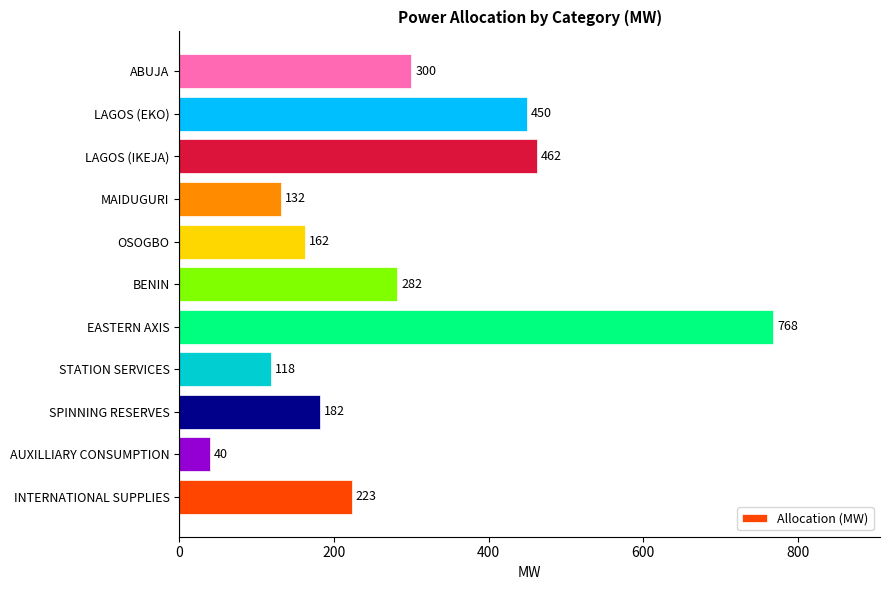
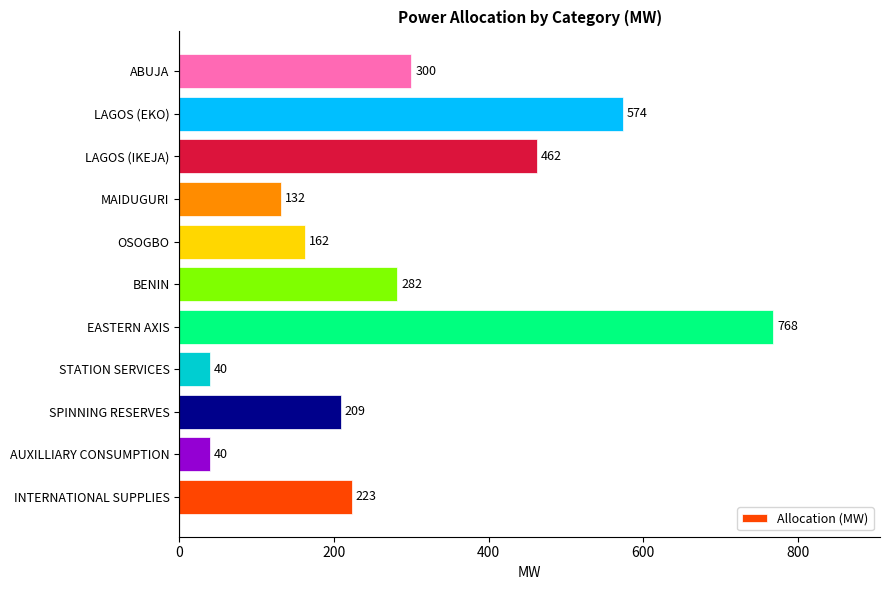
LAGOS (EKO): 450 -> 574
STATION SERVICES: 118 -> 40
SPINNING RESERVES: 182 -> 209
